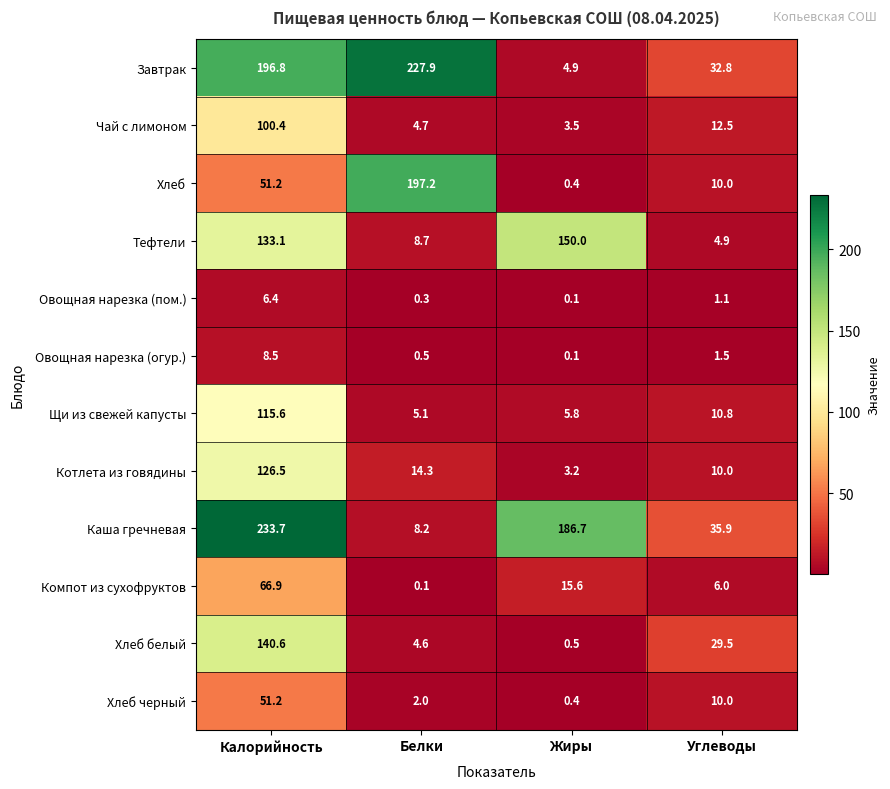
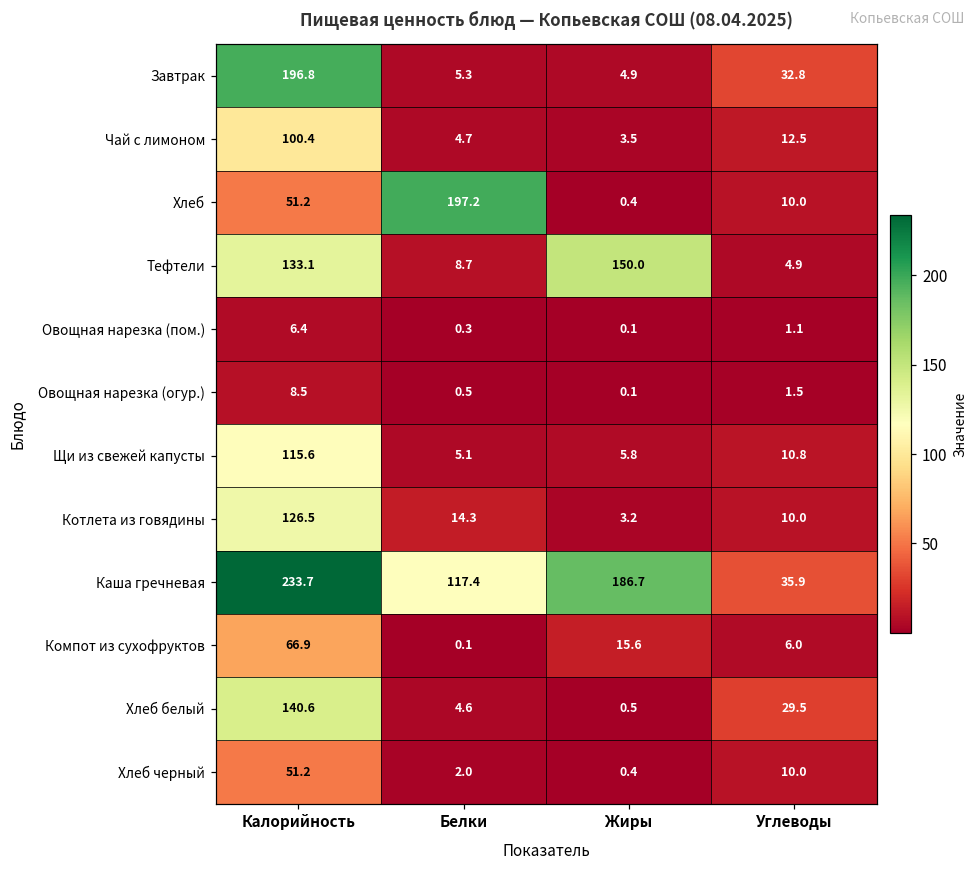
Завтрак, Белки: 227.9 -> 5.3
Каша гречневая, Белки: 8.2 -> 117.4
